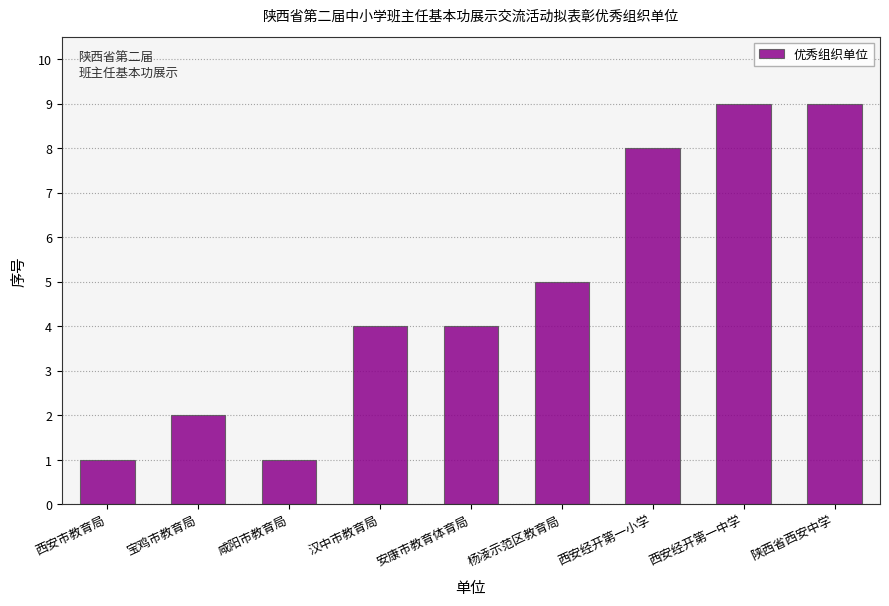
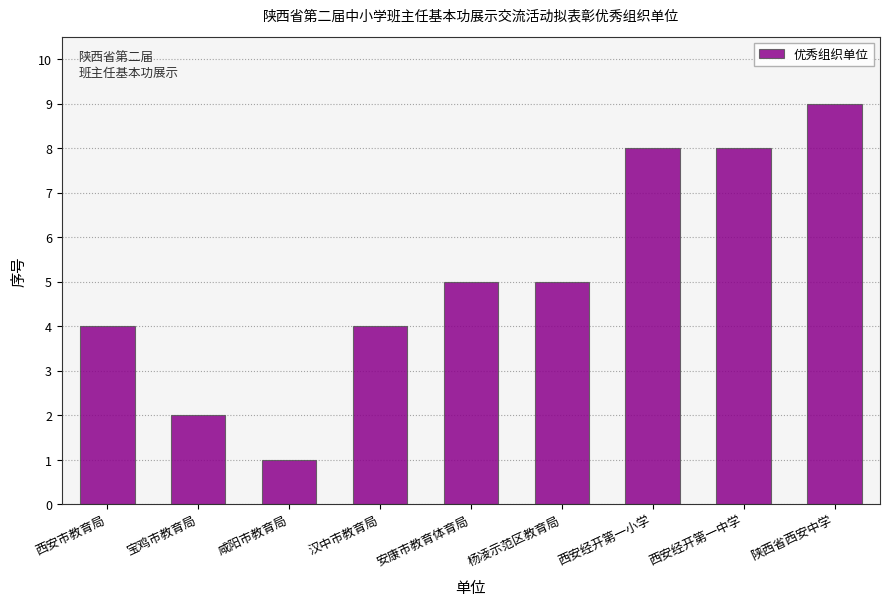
西安市教育局: 1 -> 4
安康市教育体育局: 4 -> 5
西安经开第一中学: 9 -> 8
